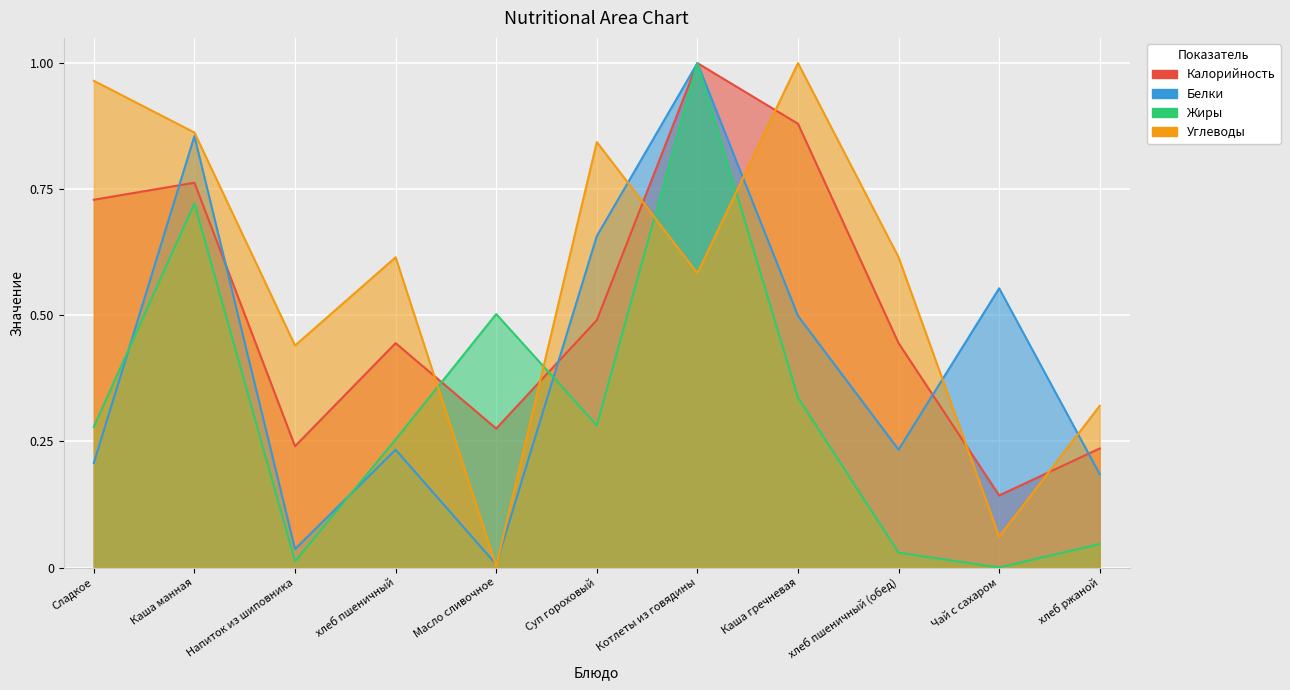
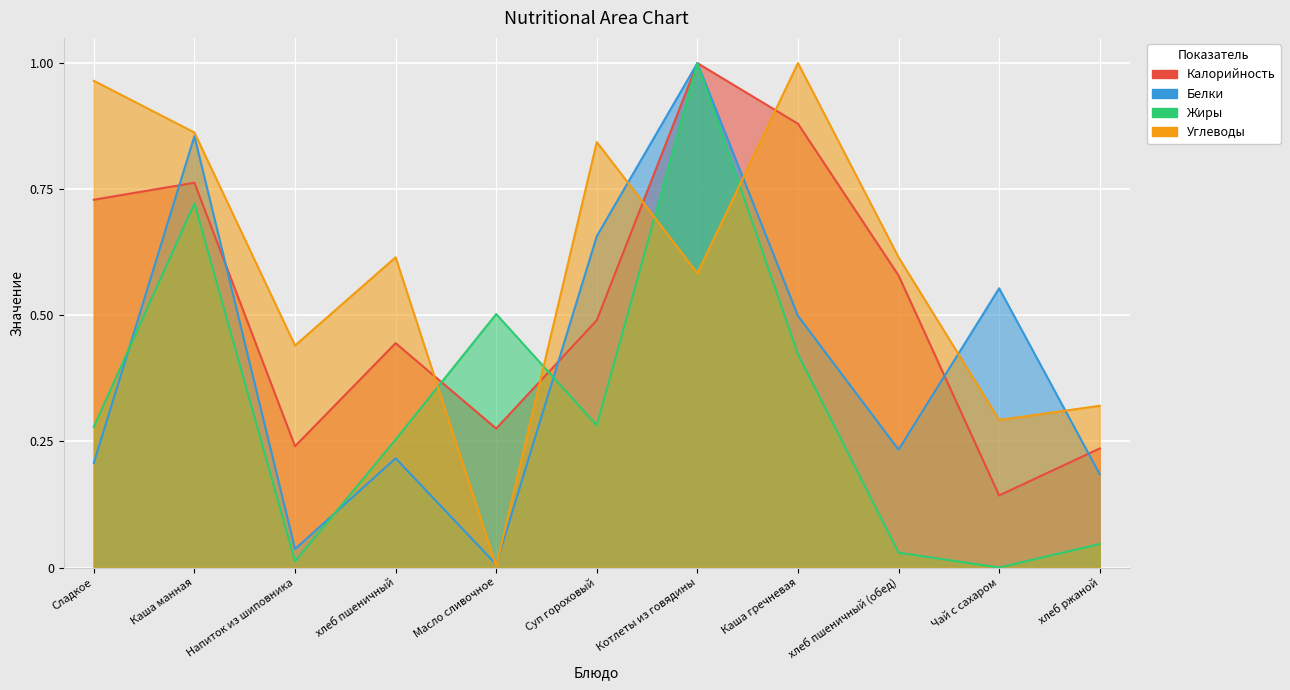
Белки, хлеб пшеничный: 0.23 -> 0.22
Жиры, Каша гречневая: 0.34 -> 0.42
Калорийность, хлеб пшеничный (обед): 0.44 -> 0.58
Углеводы, Чай с сахаром: 0.06 -> 0.29
